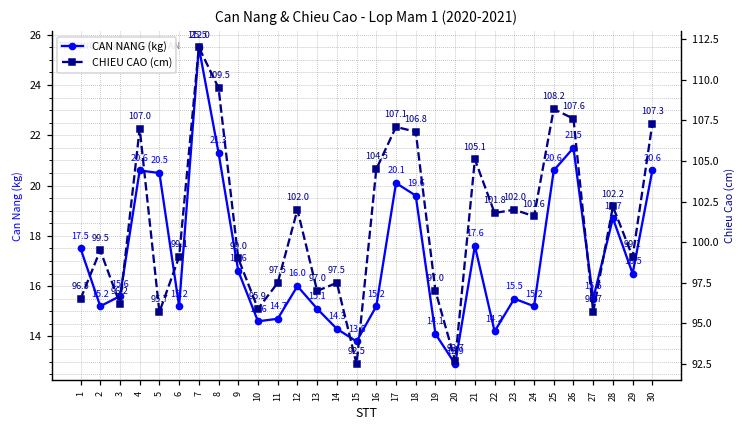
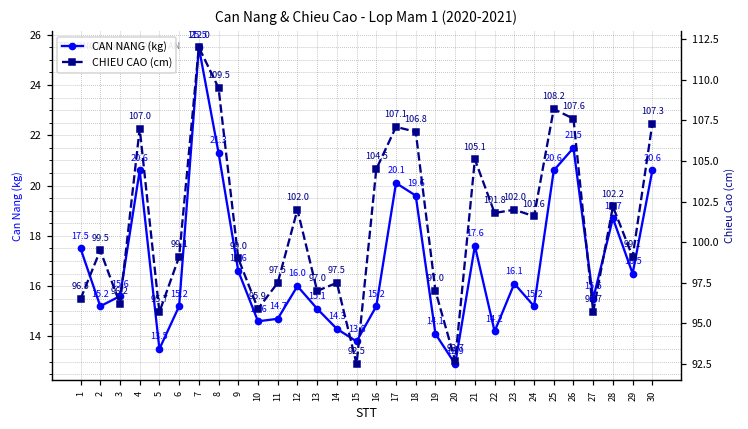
CAN NANG (kg), 5: 20.5 -> 13.5
CAN NANG (kg), 23: 15.5 -> 16.1
